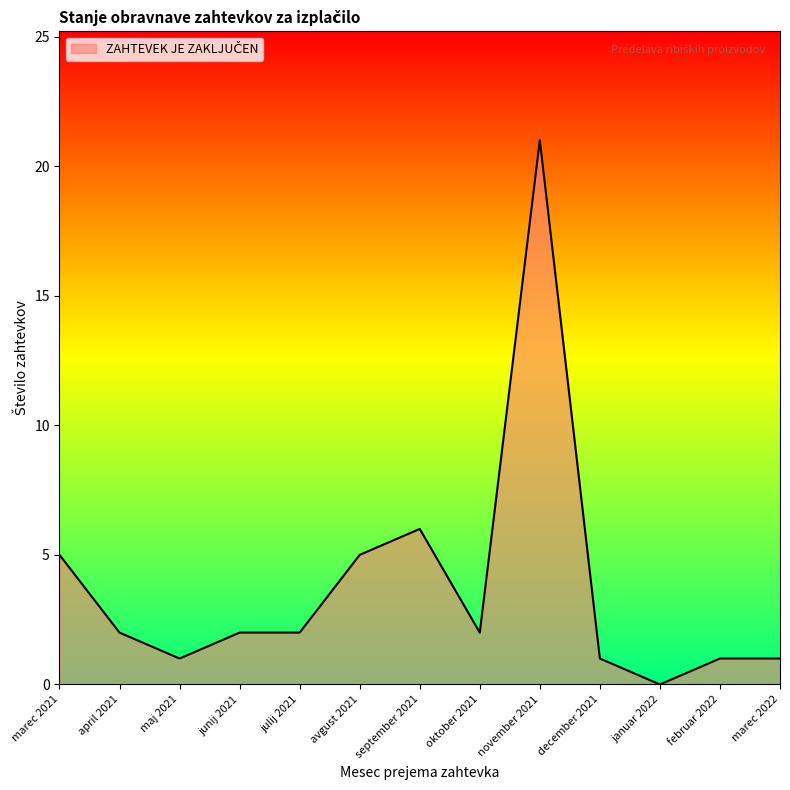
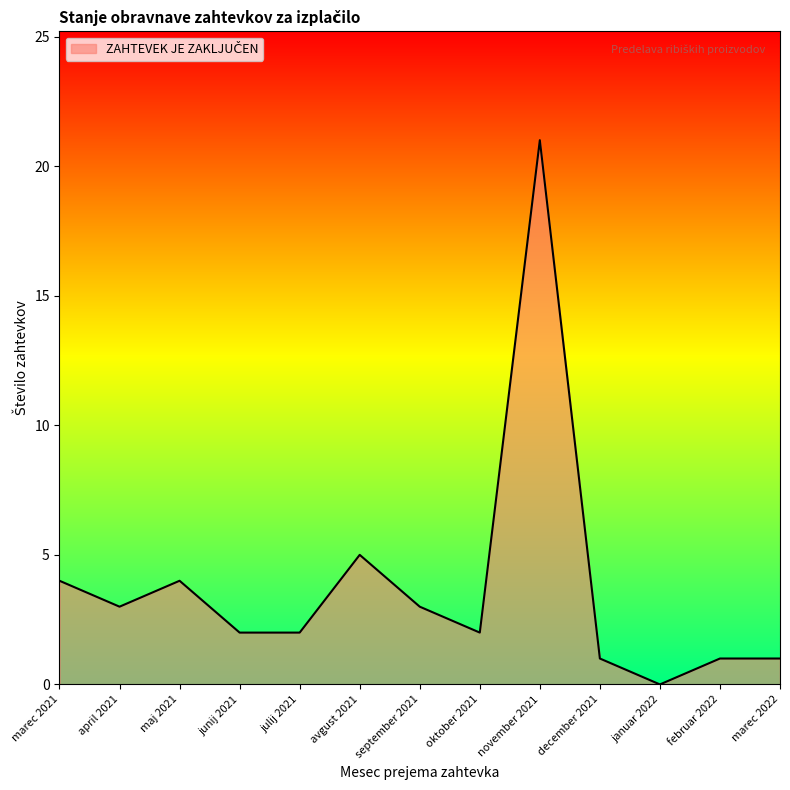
marec 2021: 5 -> 4
april 2021: 2 -> 3
maj 2021: 1 -> 4
september 2021: 6 -> 3
